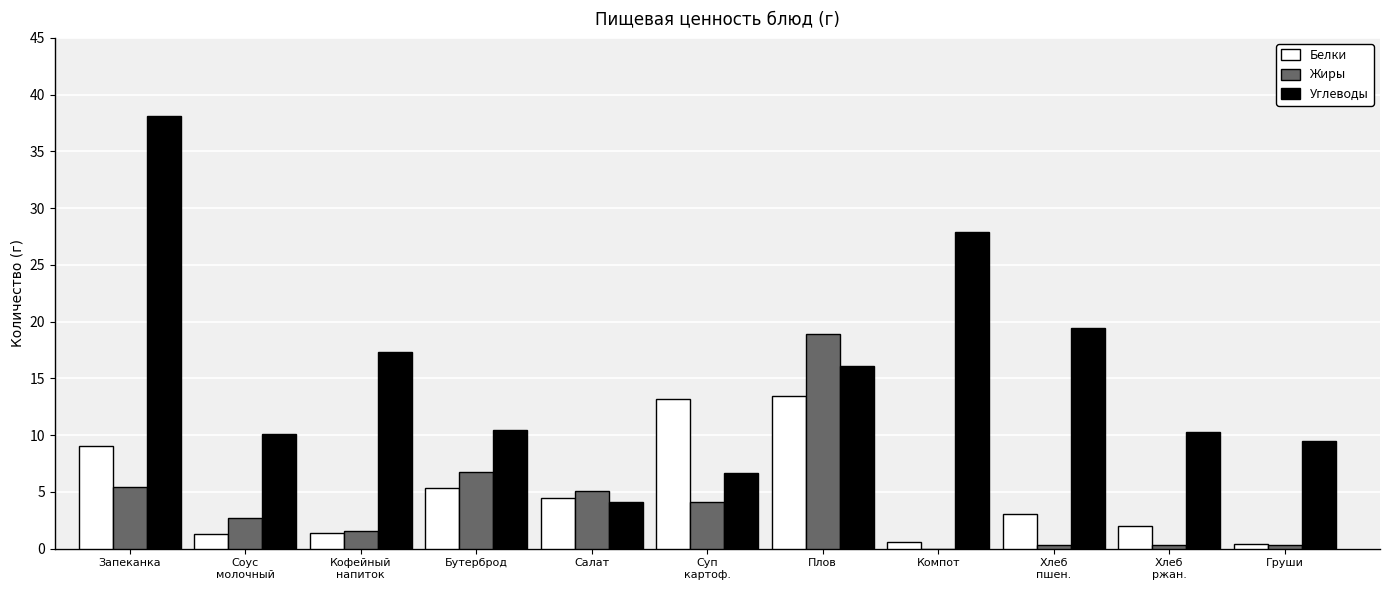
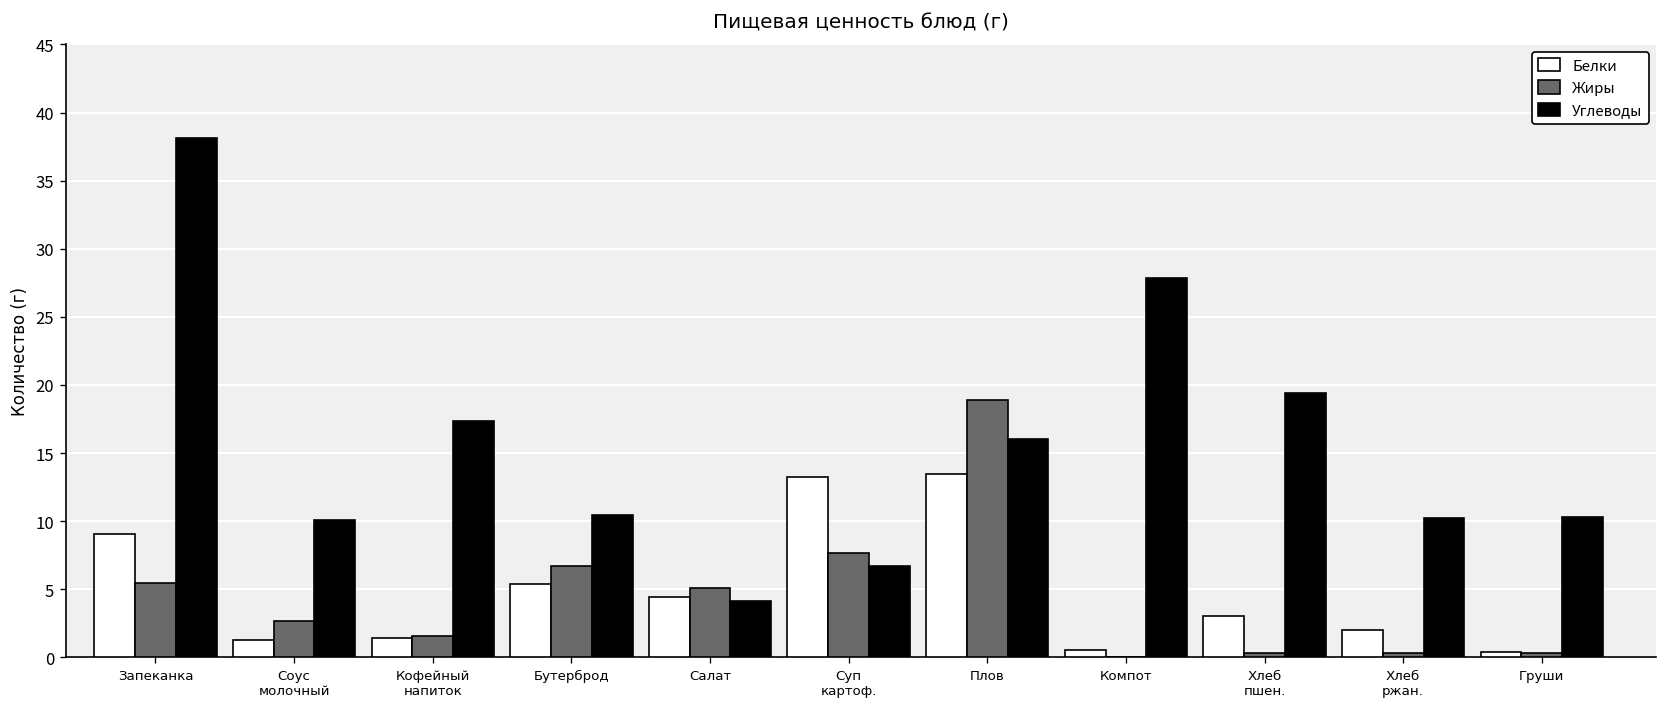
Жиры, Суп картоф.: 4.1 -> 7.7
Углеводы, Груши: 9.5 -> 10.3
